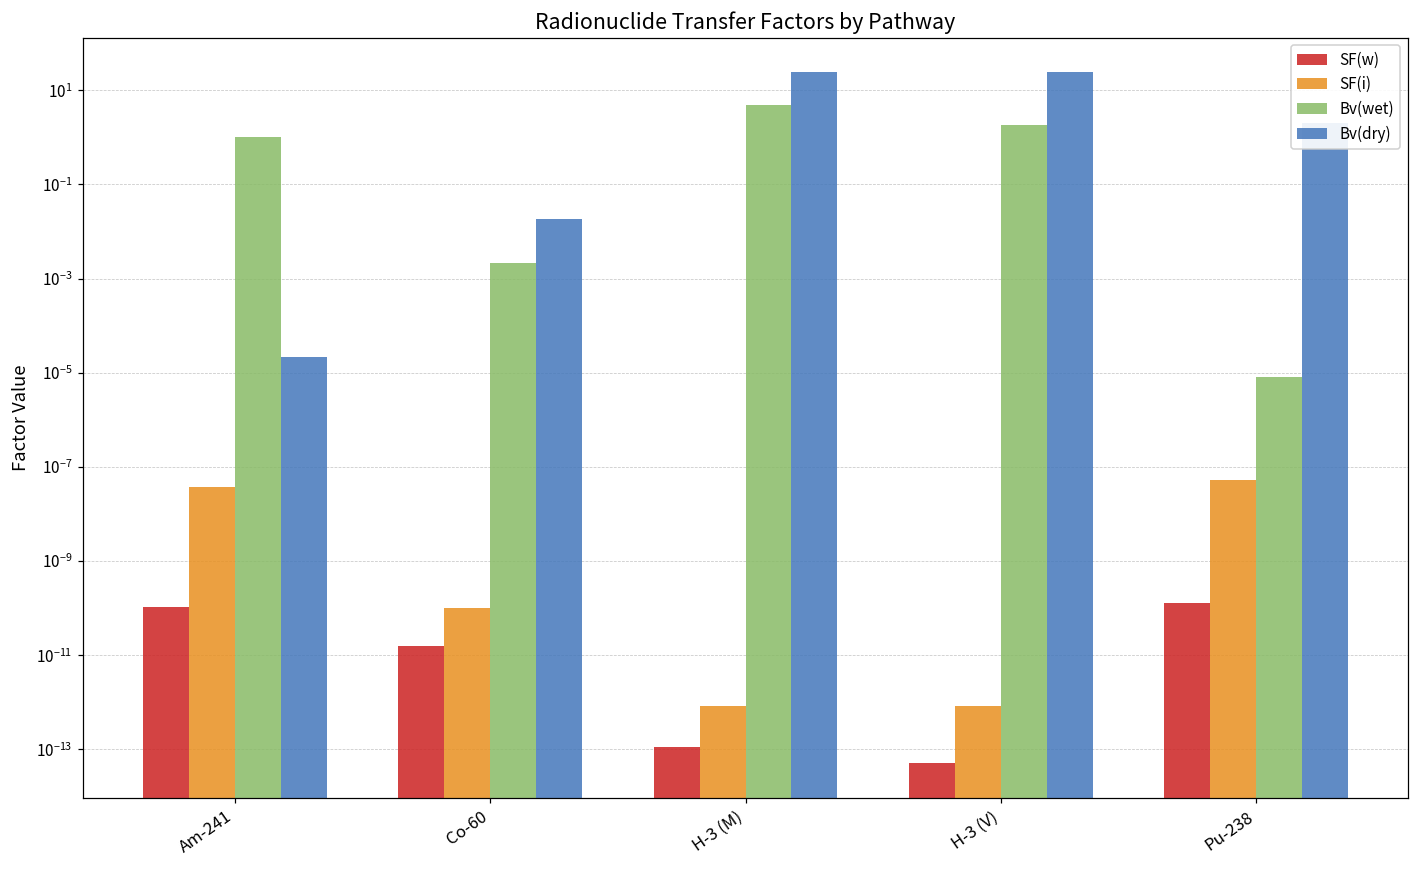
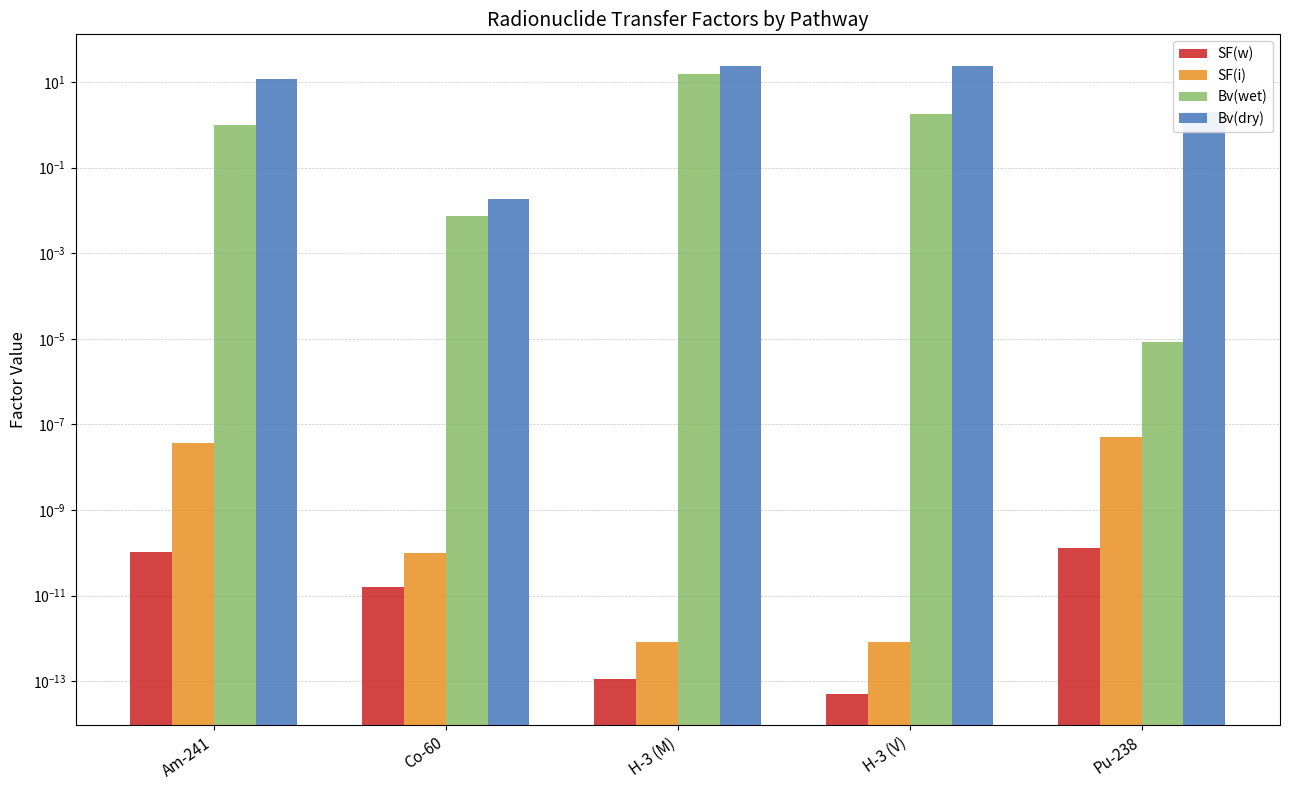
Bv(dry), Am-241: 0 -> 12
Bv(wet), Co-60: 0.002 -> 0.007
Bv(wet), H-3 (M): 5 -> 15
